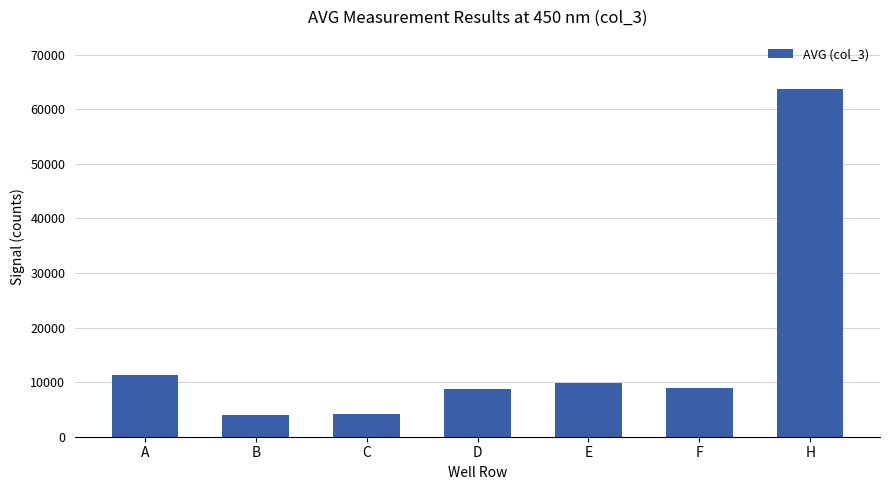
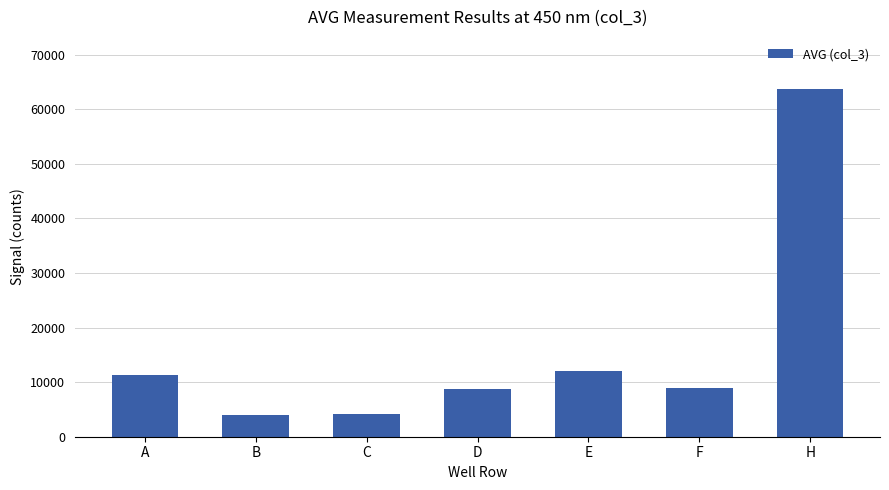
E: 10000 -> 12000
